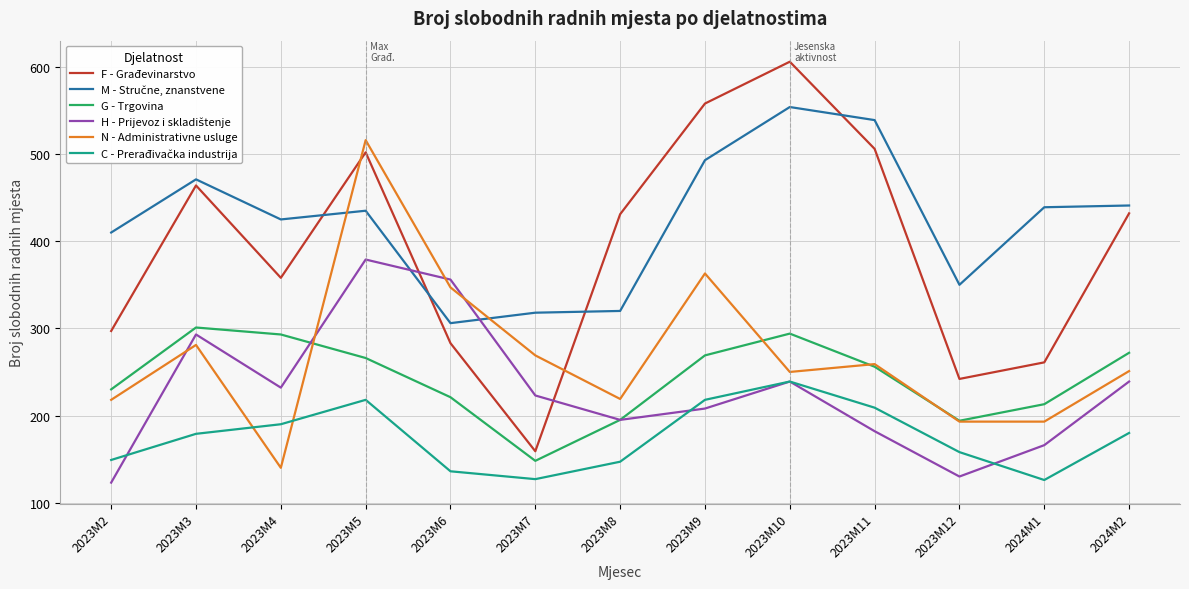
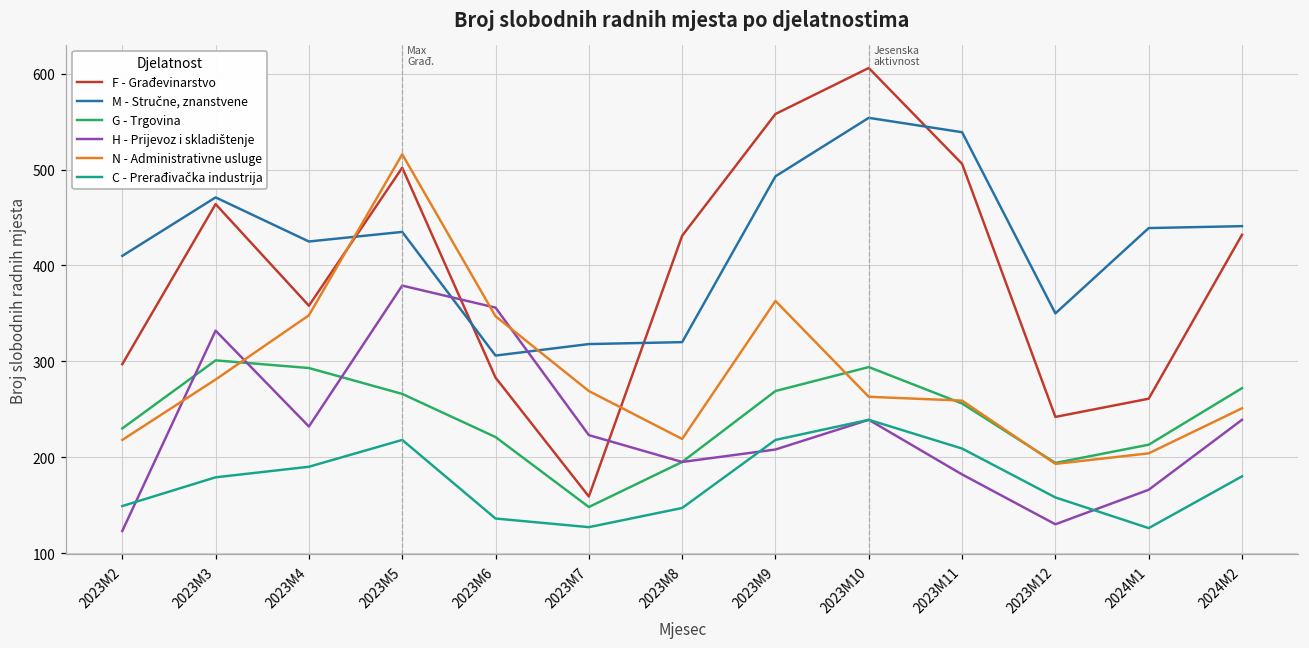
H - Prijevoz i skladištenje, 2023M3: 290 -> 330
N - Administrativne usluge, 2023M4: 140 -> 350
N - Administrativne usluge, 2023M10: 250 -> 260
N - Administrativne usluge, 2024M1: 190 -> 200
